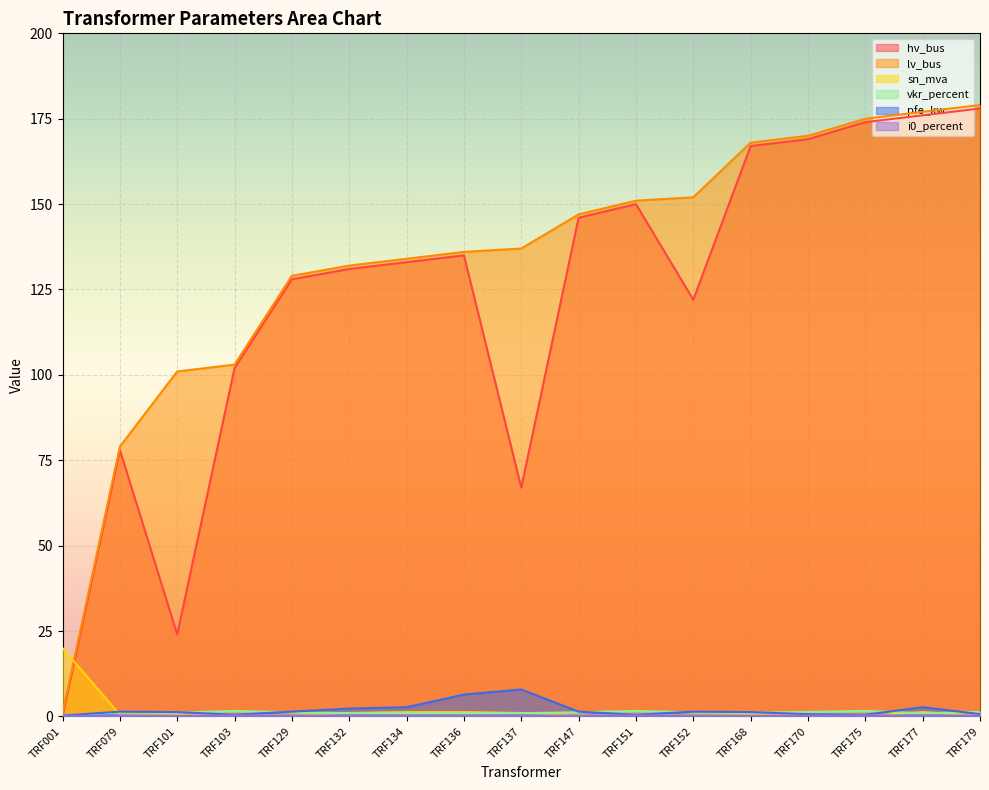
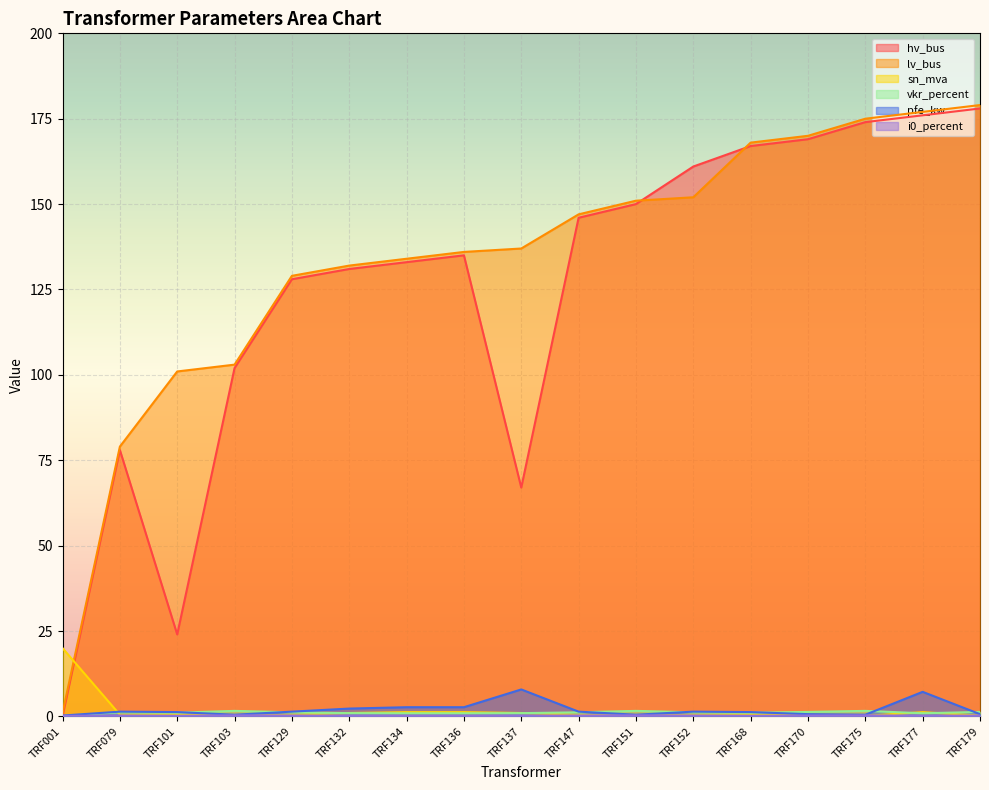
pfe_kw, TRF136: 6 -> 3
hv_bus, TRF152: 122 -> 161
pfe_kw, TRF177: 3 -> 7
